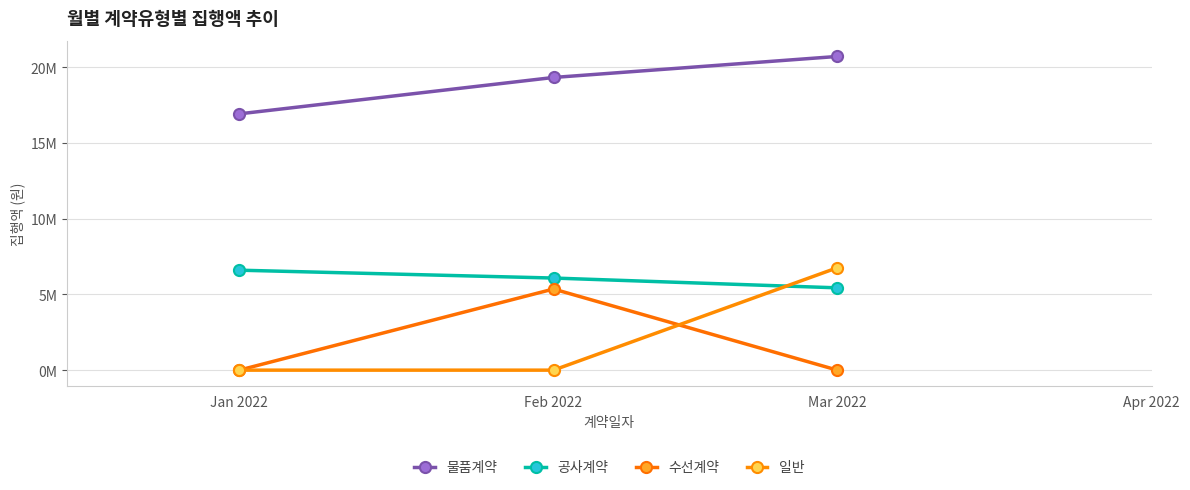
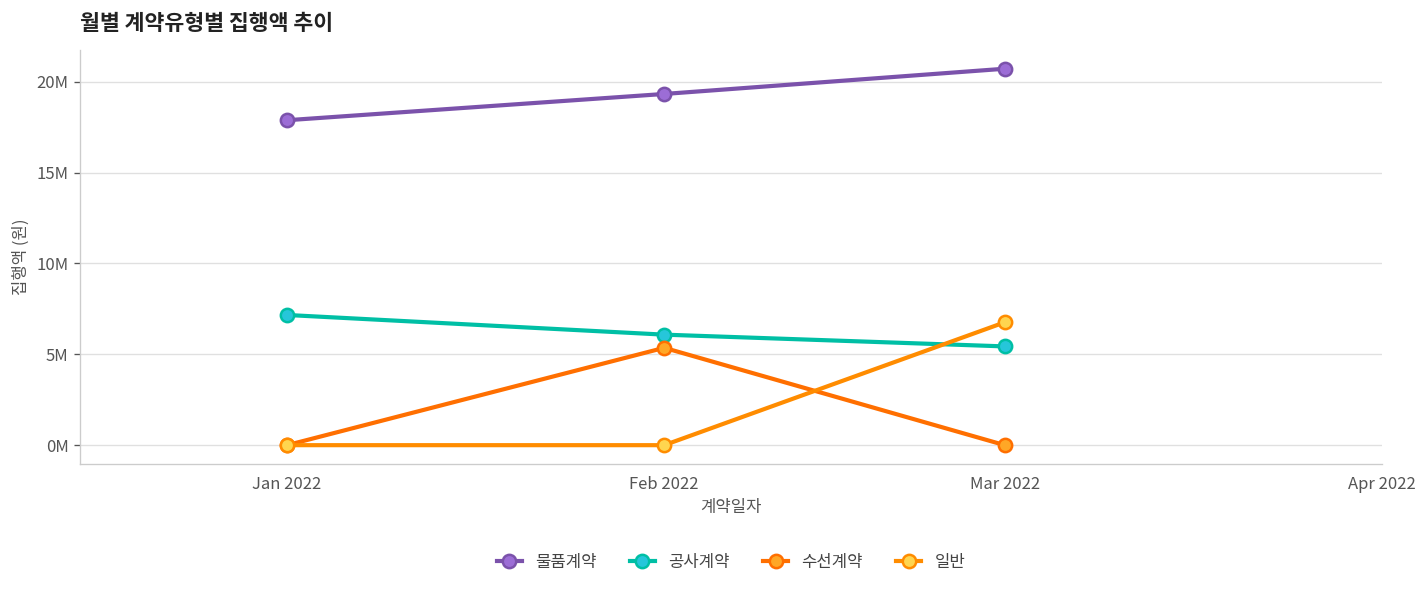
물품계약, Jan 2022: 16900000 -> 17900000
공사계약, Jan 2022: 6600000 -> 7200000
